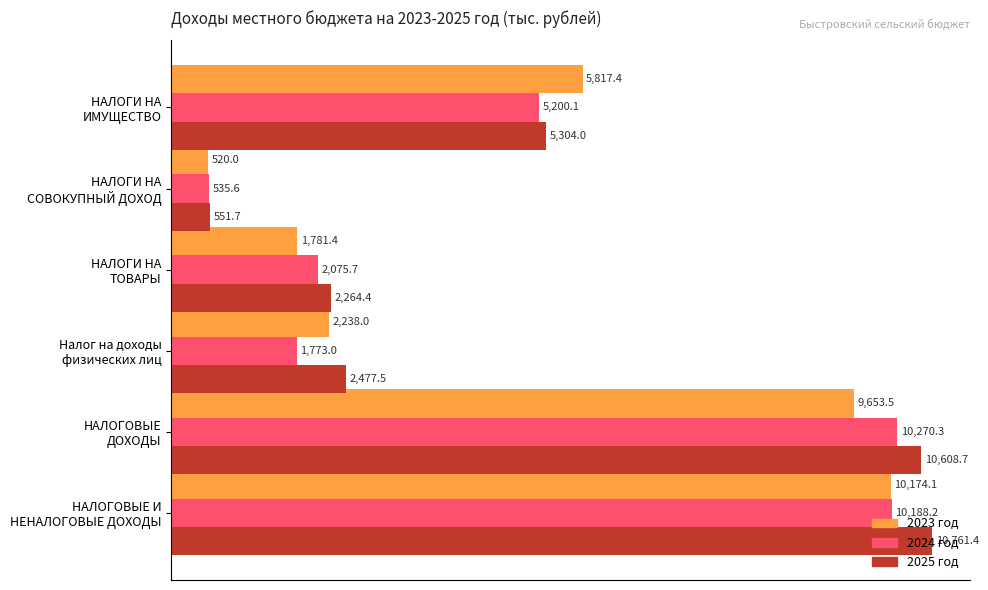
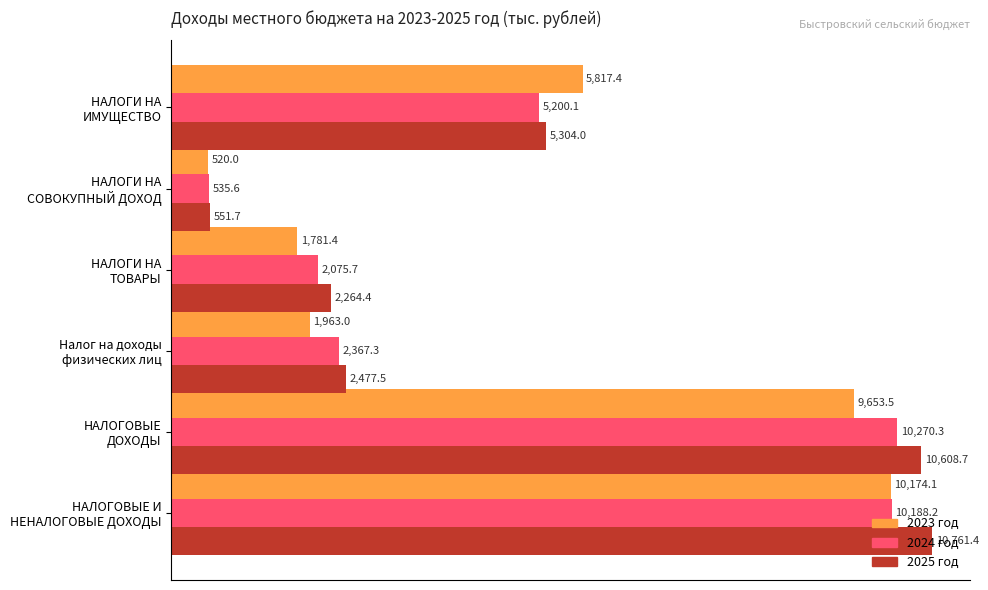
2023 год, Налог на доходы физических лиц: 2,238.0 -> 1,963.0
2024 год, Налог на доходы физических лиц: 1,773.0 -> 2,367.3
